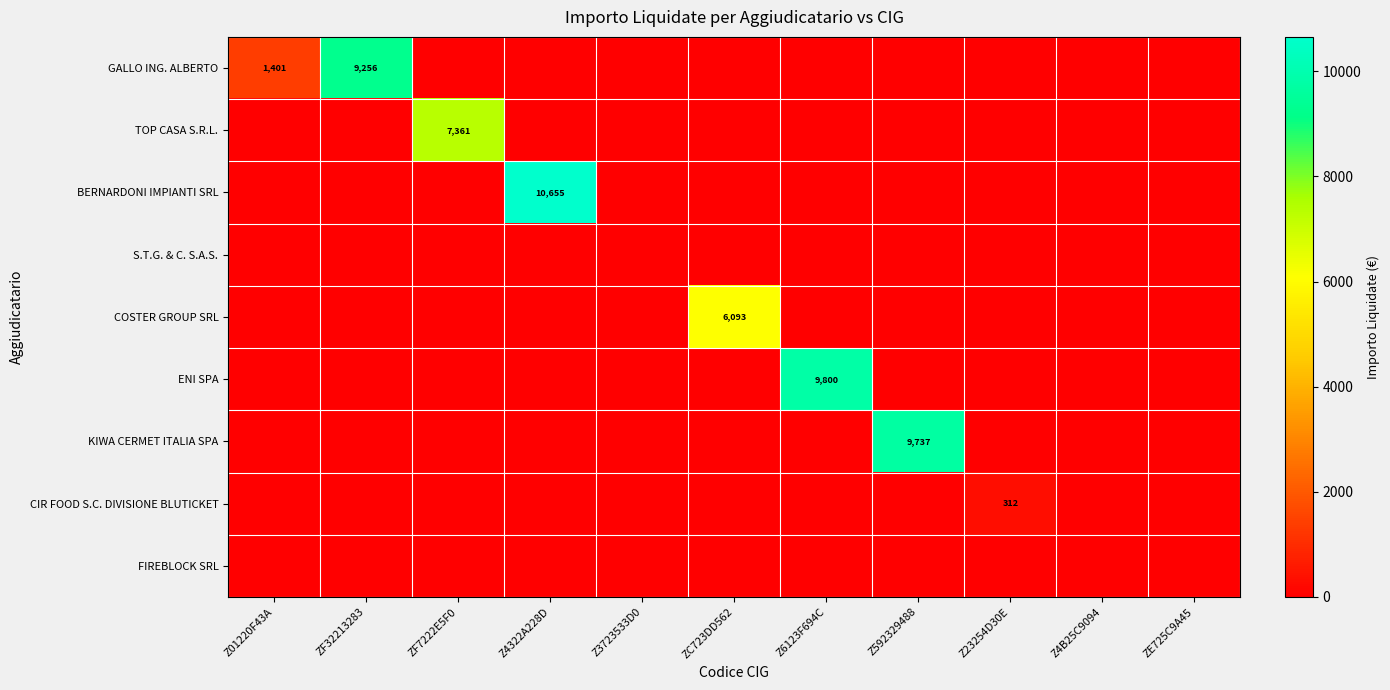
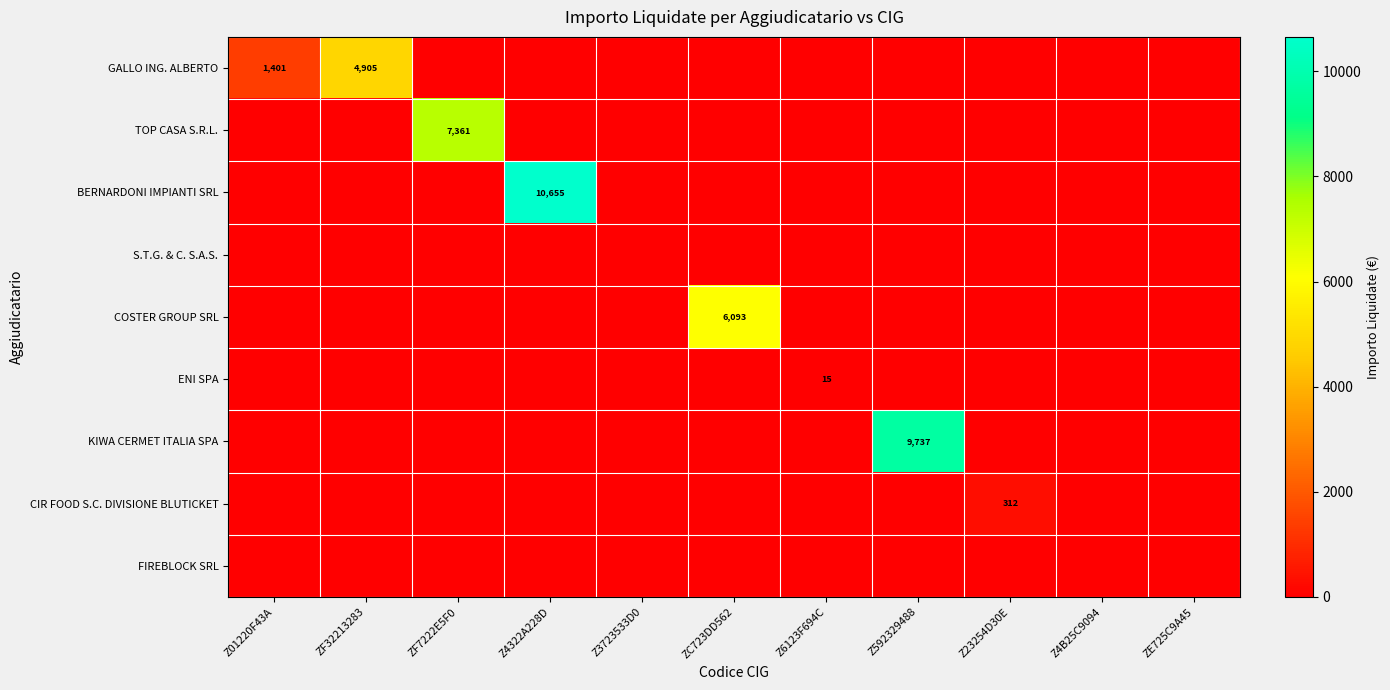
GALLO ING. ALBERTO, ZF32213283: 9,256 -> 4,905
ENI SPA, Z6123F694C: 9,800 -> 15
